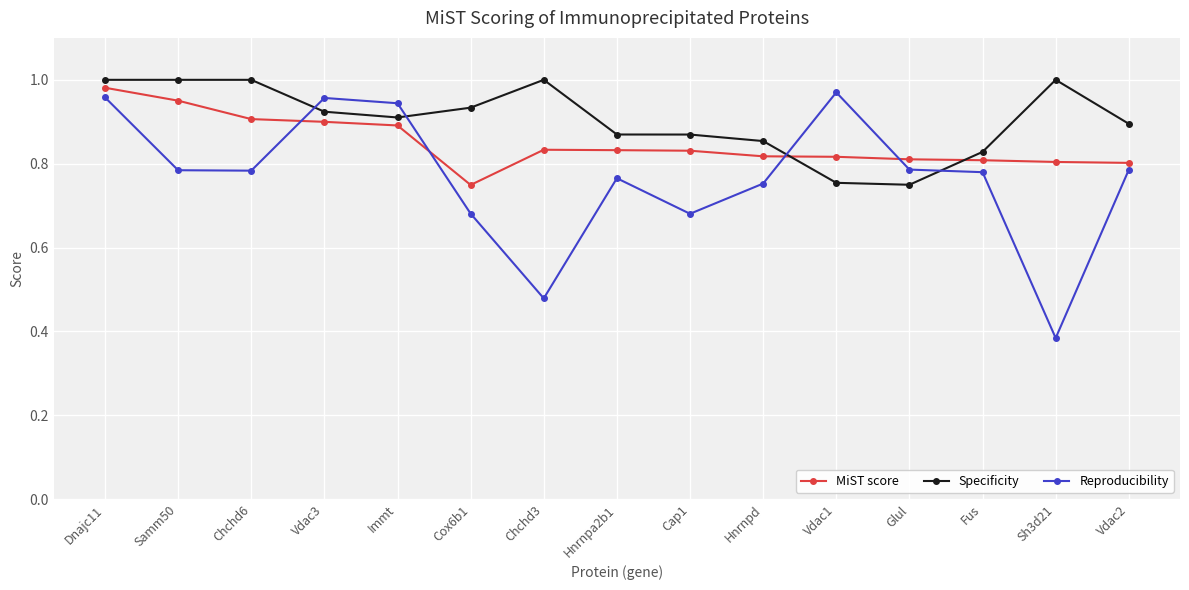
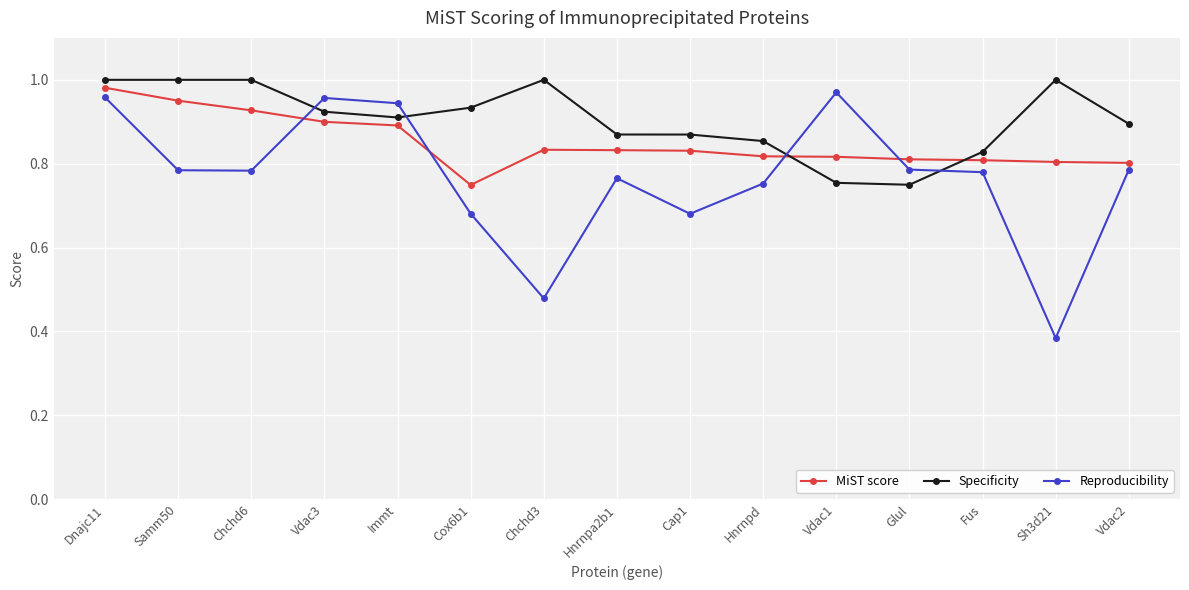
MiST score, Chchd6: 0.91 -> 0.93
